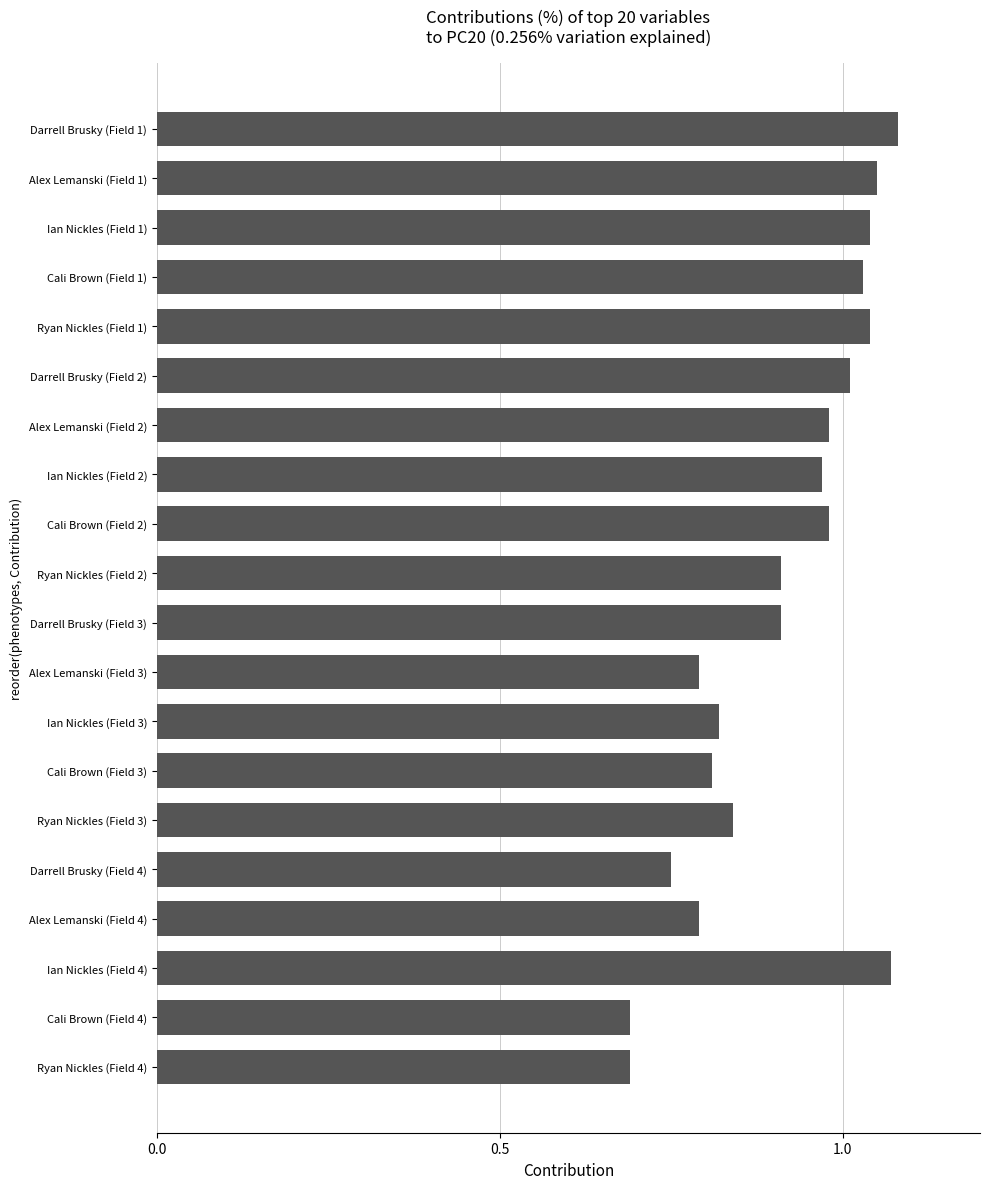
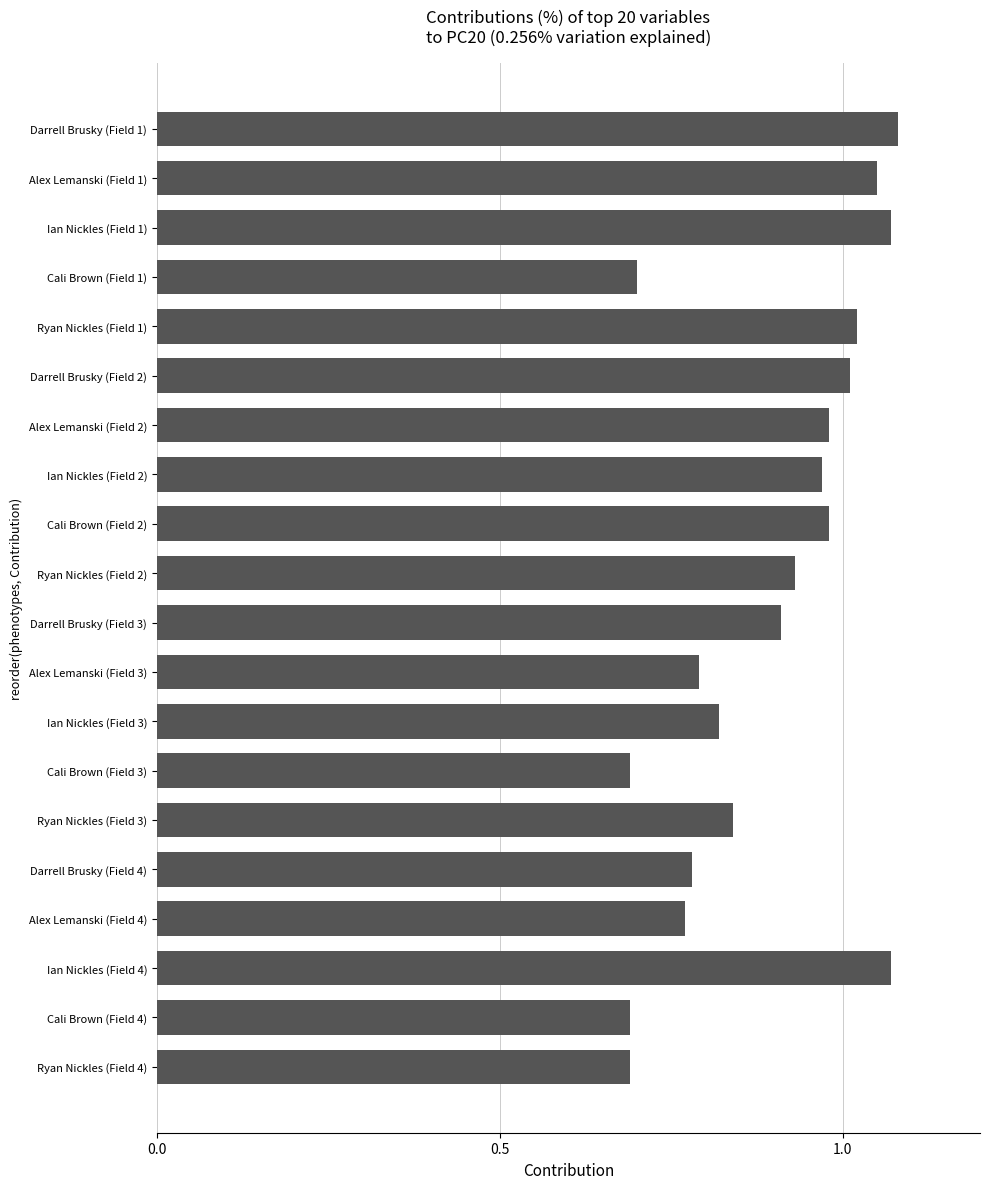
Ian Nickles (Field 1): 1.04 -> 1.07
Cali Brown (Field 1): 1.03 -> 0.70
Ryan Nickles (Field 1): 1.04 -> 1.02
Ryan Nickles (Field 2): 0.91 -> 0.93
Cali Brown (Field 3): 0.81 -> 0.69
Darrell Brusky (Field 4): 0.75 -> 0.78
Alex Lemanski (Field 4): 0.79 -> 0.77
